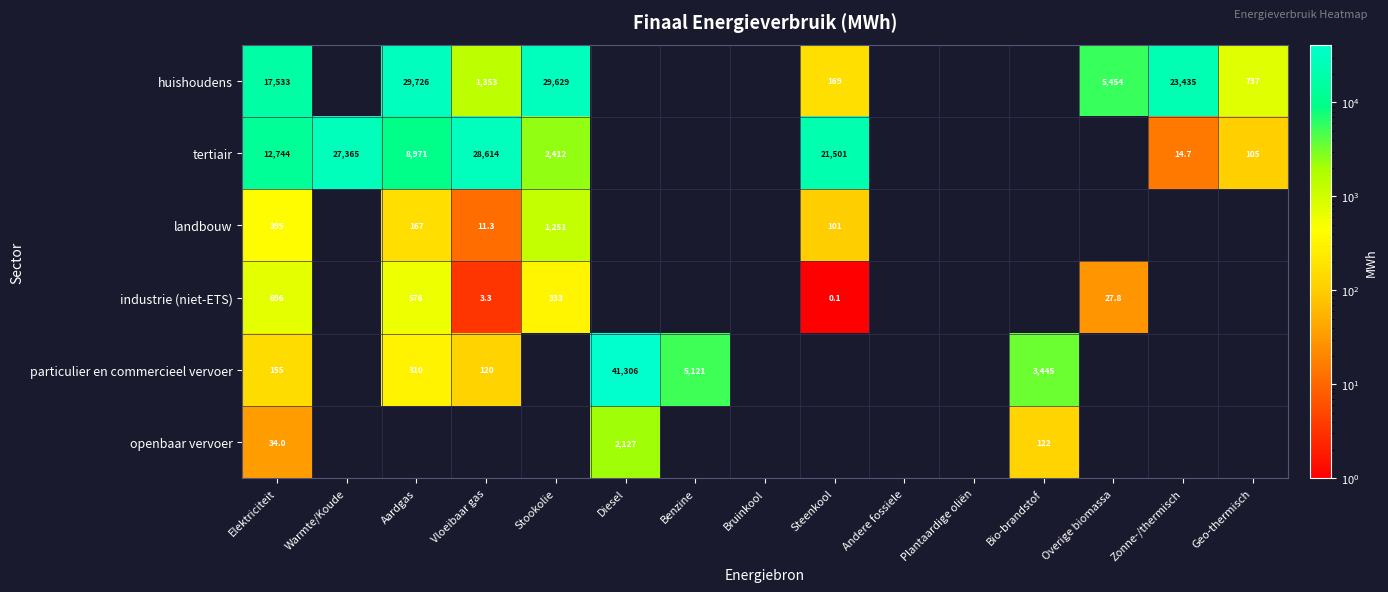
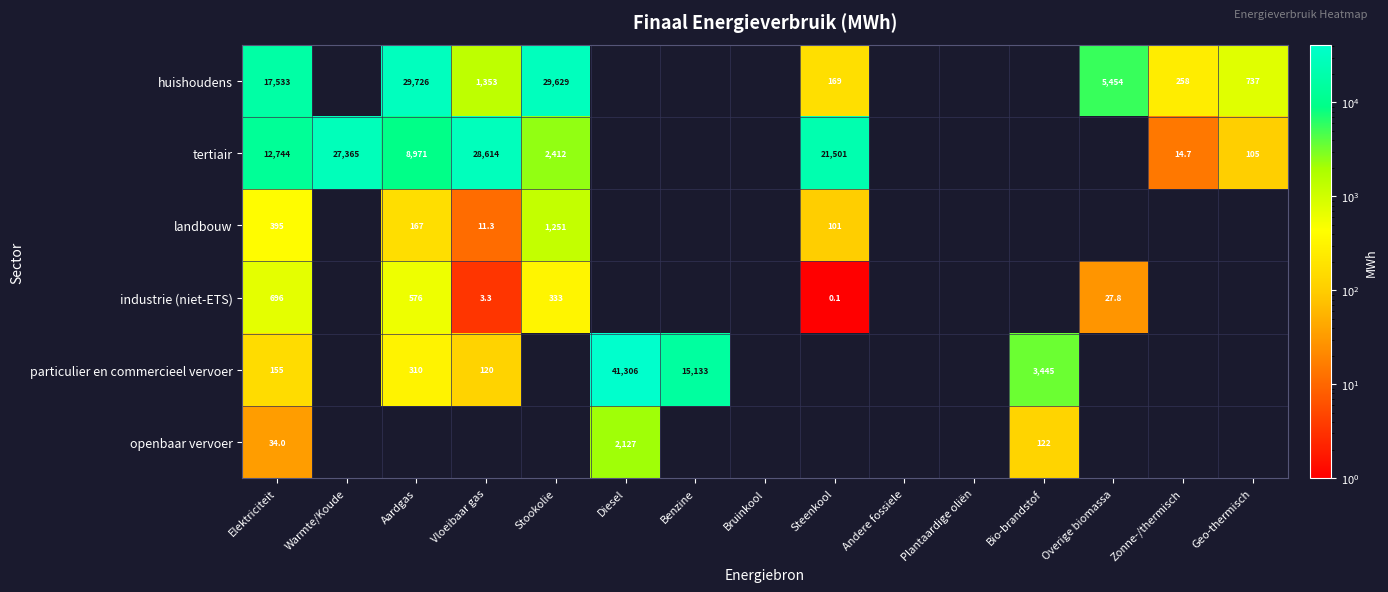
huishoudens, Zonne-/thermisch: 23,435 -> 258
particulier en commercieel vervoer, Benzine: 5,121 -> 15,133
